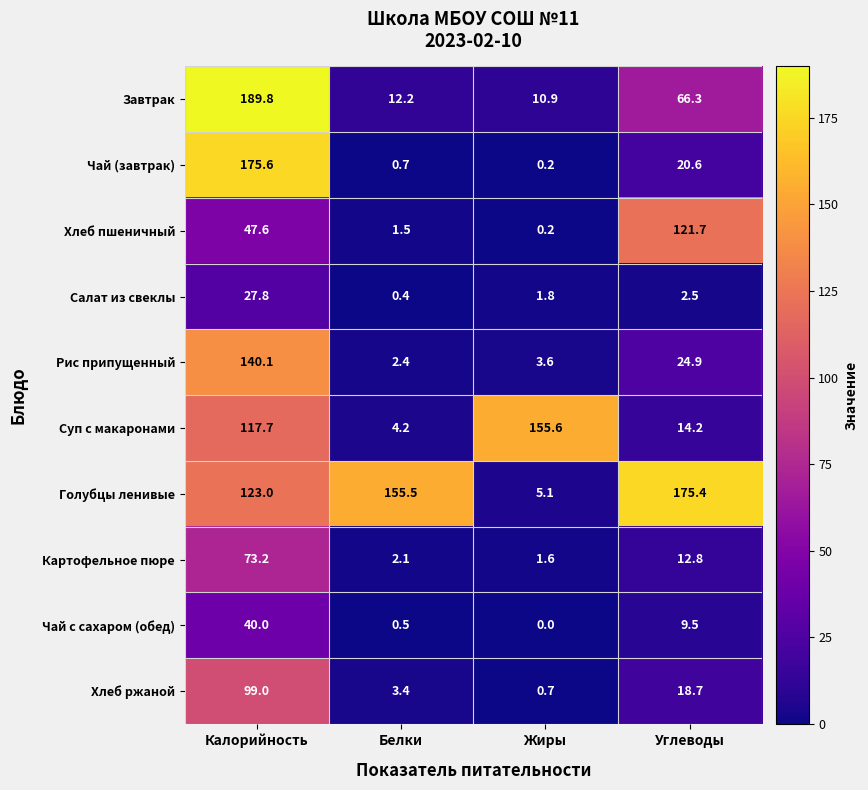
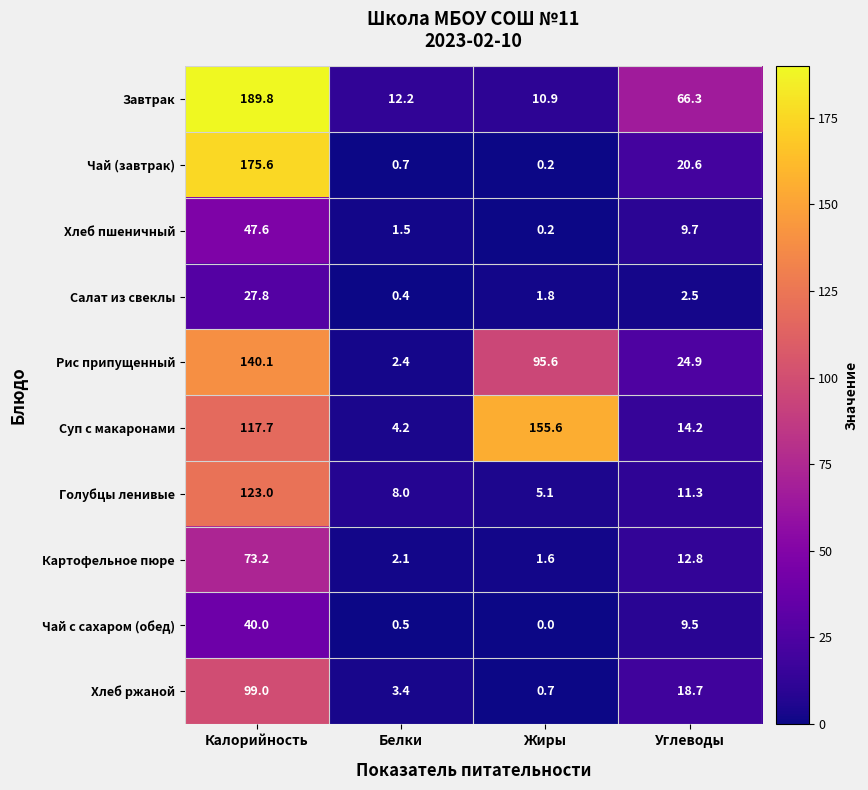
Хлеб пшеничный, Углеводы: 121.7 -> 9.7
Рис припущенный, Жиры: 3.6 -> 95.6
Голубцы ленивые, Белки: 155.5 -> 8.0
Голубцы ленивые, Углеводы: 175.4 -> 11.3
